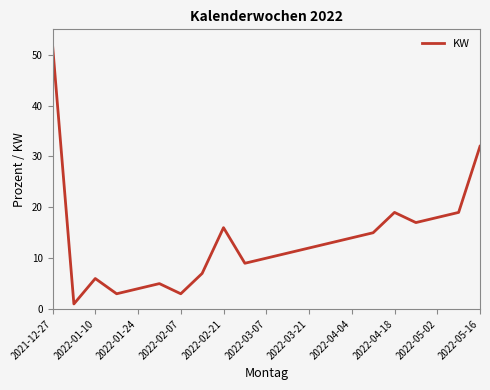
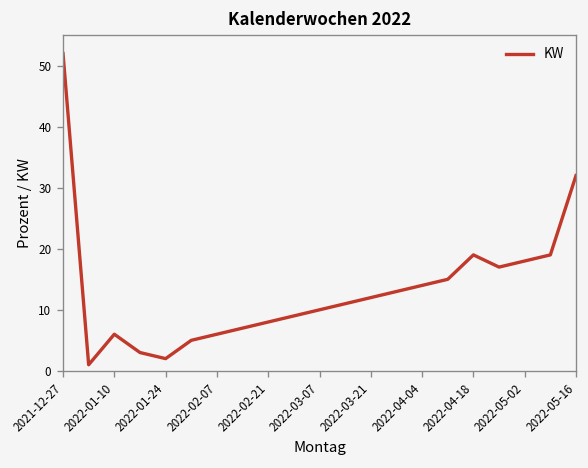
2022-01-24: 4 -> 2
2022-02-07: 3 -> 6
2022-02-21: 16 -> 8
